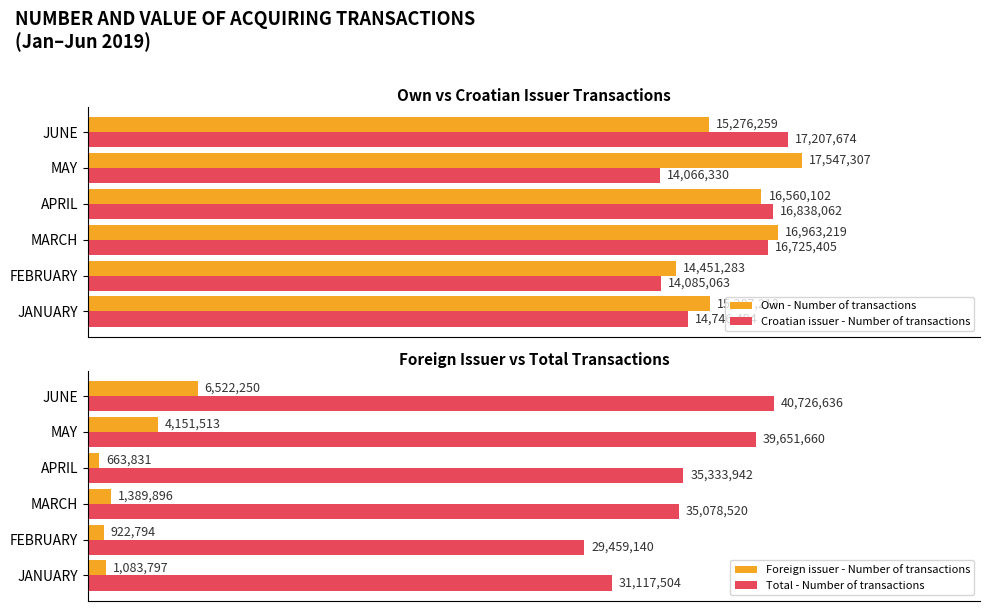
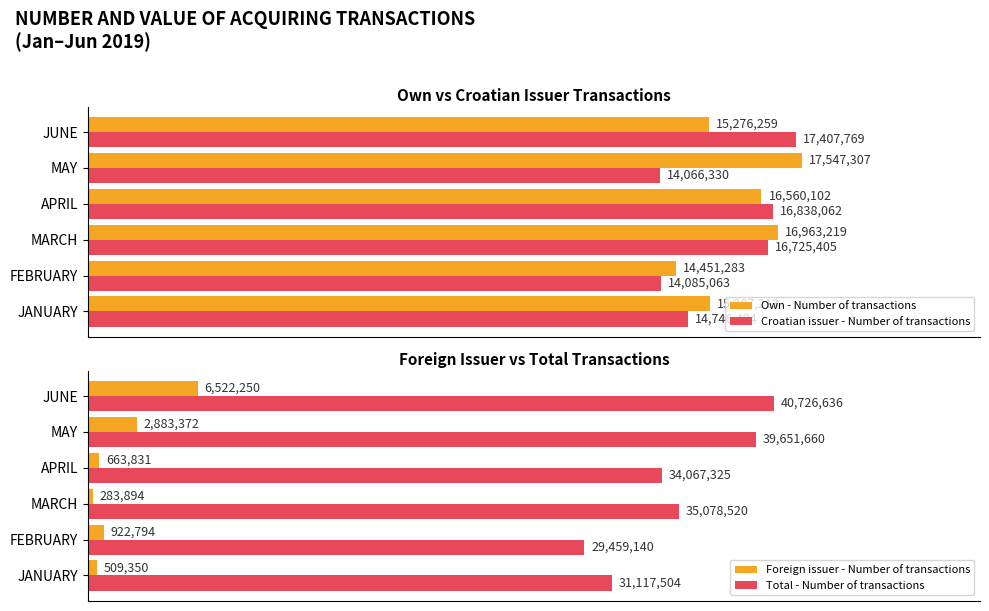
Own vs Croatian Issuer Transactions, Croatian issuer - Number of transactions, JUNE: 17,207,674 -> 17,407,769
Foreign Issuer vs Total Transactions, Foreign issuer - Number of transactions, MAY: 4,151,513 -> 2,883,372
Foreign Issuer vs Total Transactions, Total - Number of transactions, APRIL: 35,333,942 -> 34,067,325
Foreign Issuer vs Total Transactions, Foreign issuer - Number of transactions, MARCH: 1,389,896 -> 283,894
Foreign Issuer vs Total Transactions, Foreign issuer - Number of transactions, JANUARY: 1,083,797 -> 509,350
